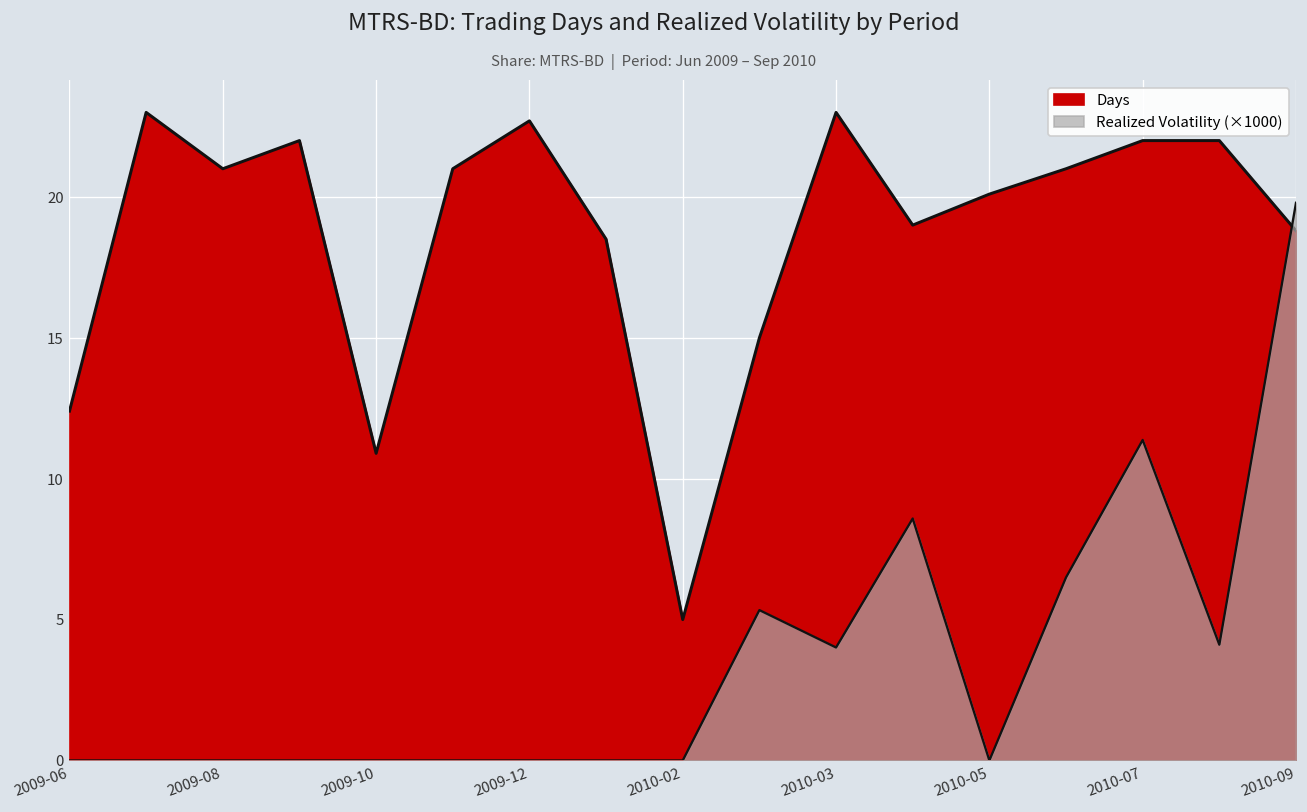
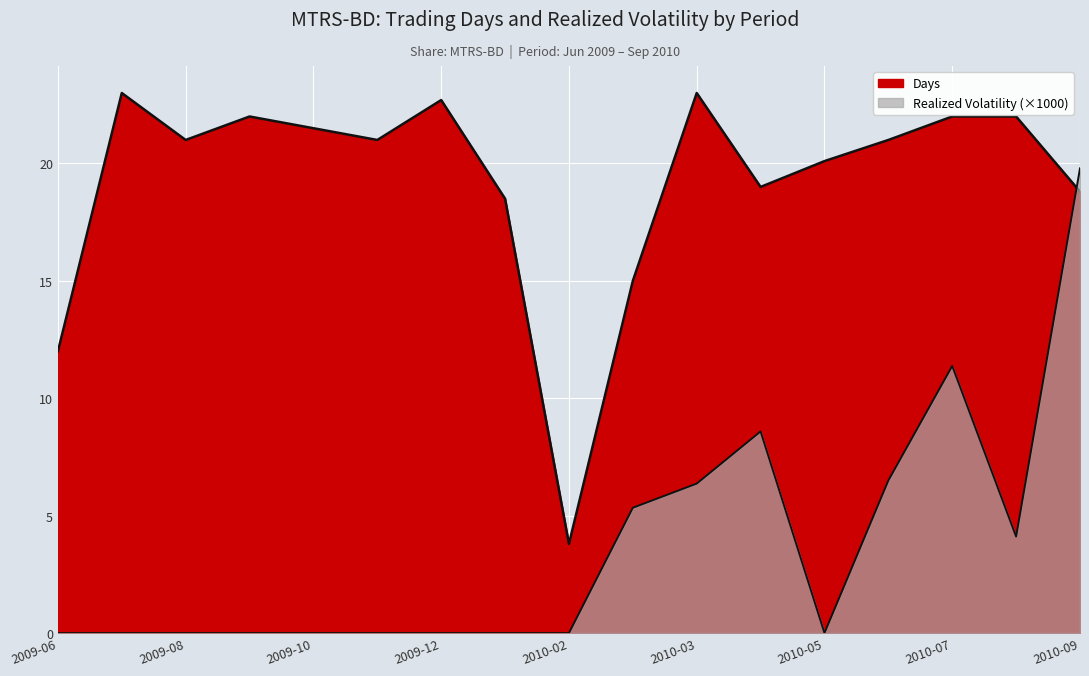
Days, 2009-06: 12.4 -> 12.0
Days, 2009-10: 10.9 -> 21.5
Days, 2010-02: 5.0 -> 3.8
Realized Volatility (×1000), 2010-03: 4.0 -> 6.4
